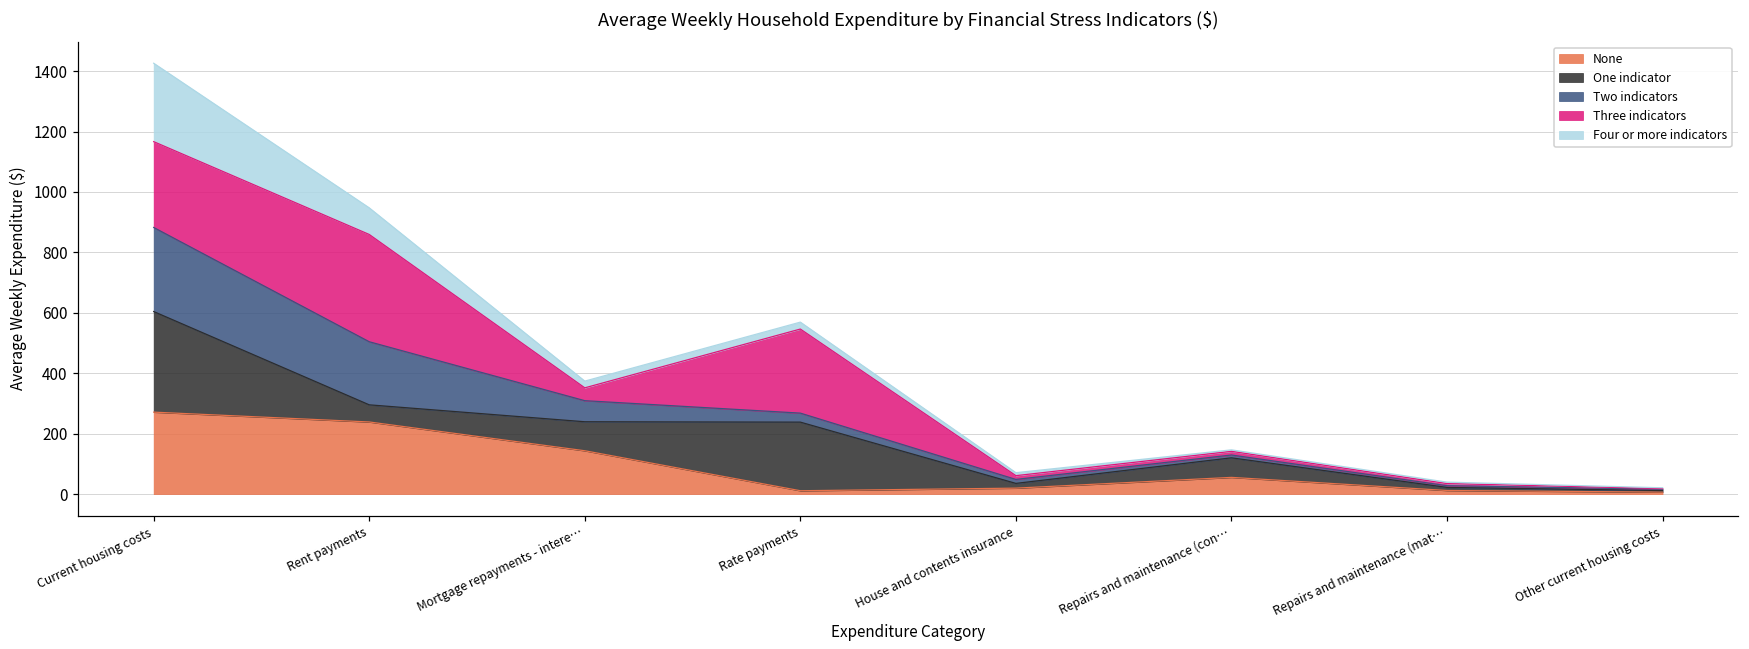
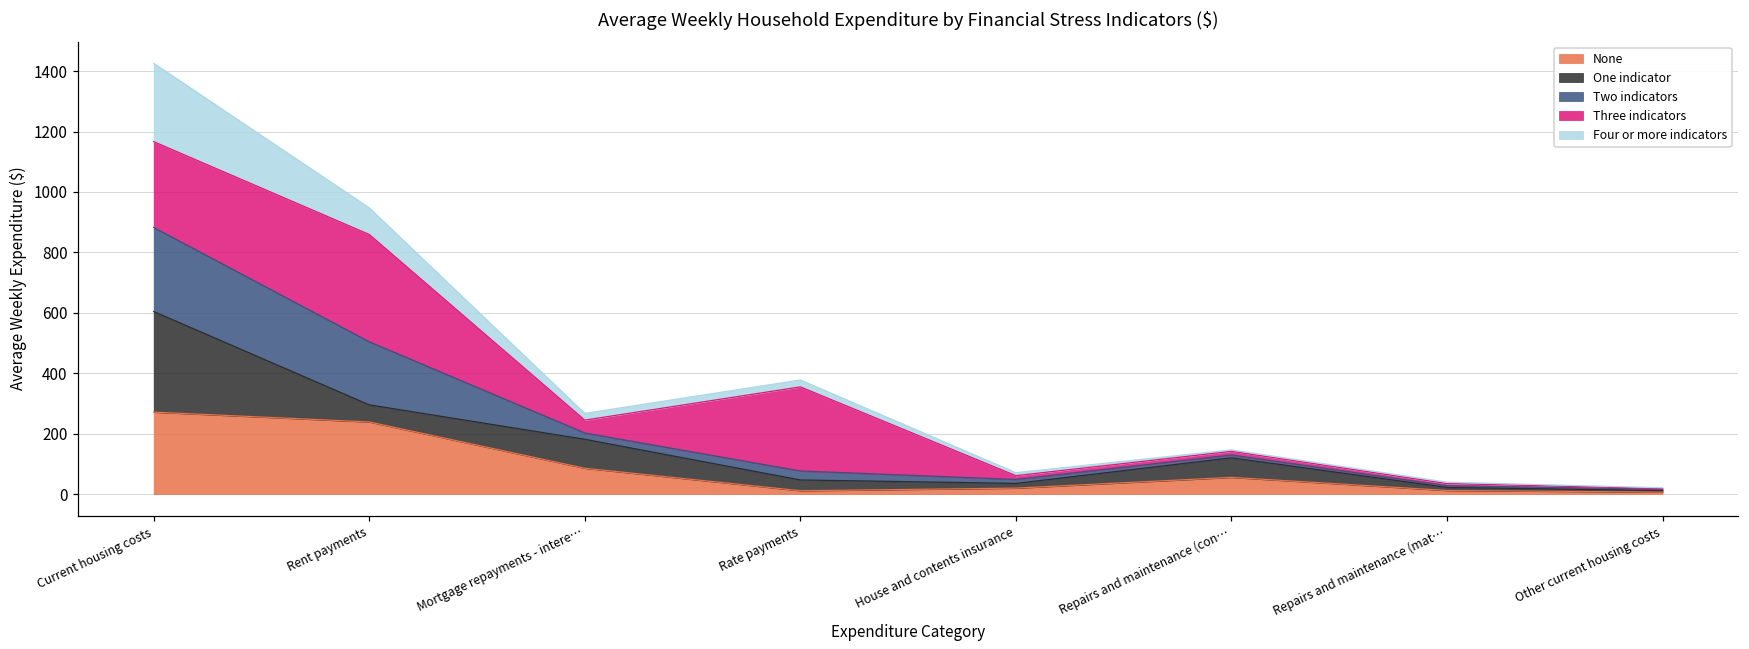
None, Mortgage repayments - intere…: 140 -> 90
Two indicators, Mortgage repayments - intere…: 70 -> 20
One indicator, Rate payments: 230 -> 40
